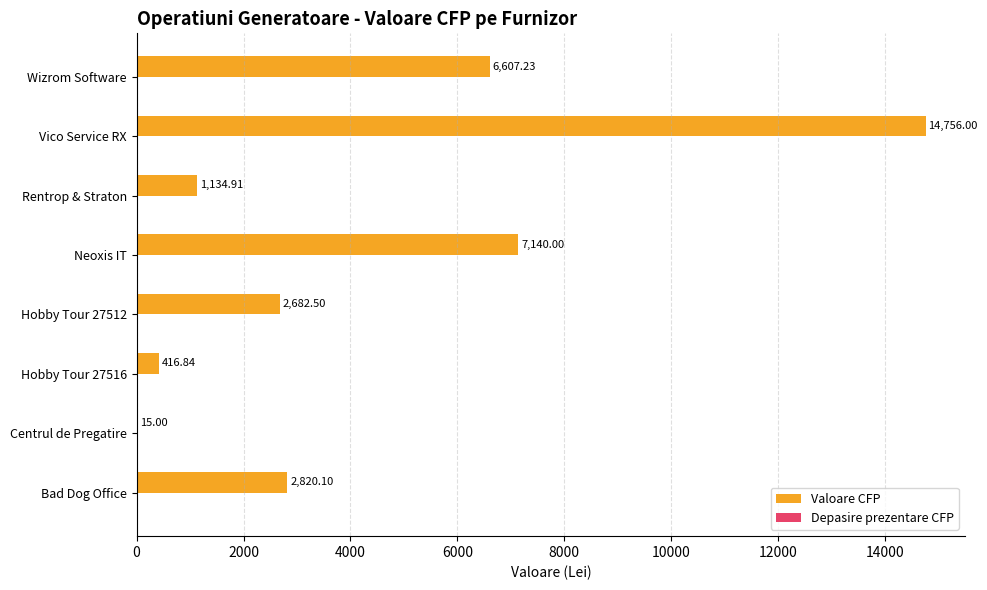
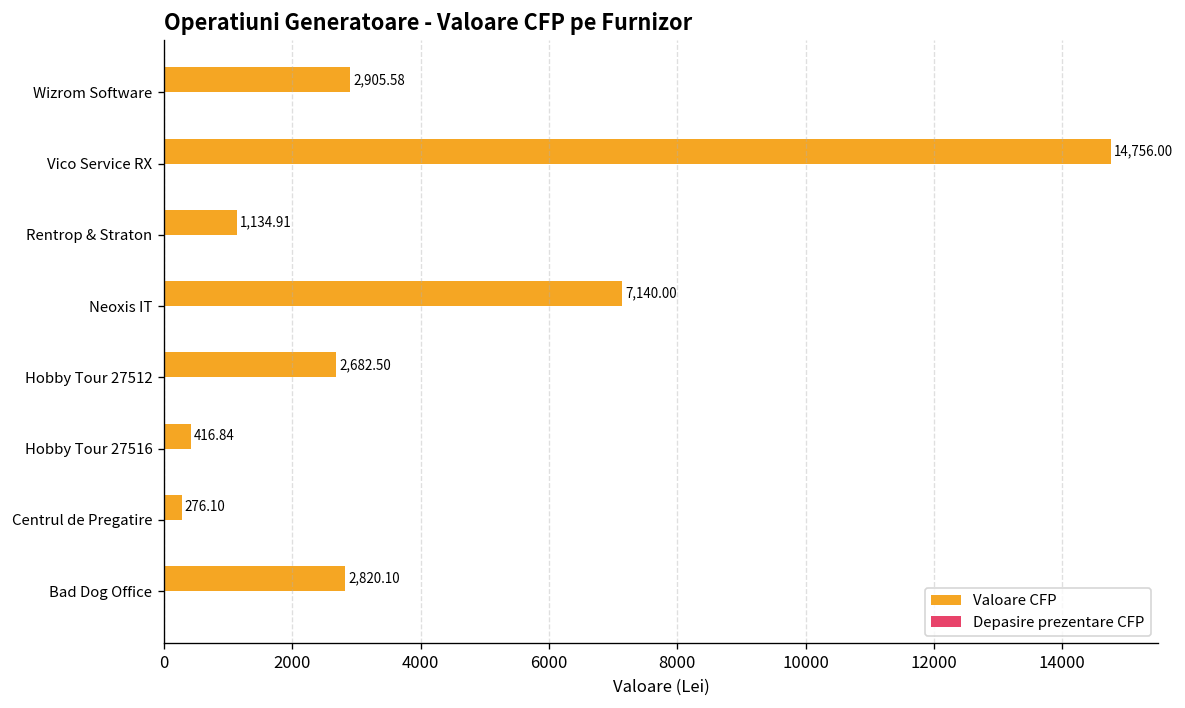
Valoare CFP, Wizrom Software: 6,607.23 -> 2,905.58
Valoare CFP, Centrul de Pregatire: 15.00 -> 276.10
